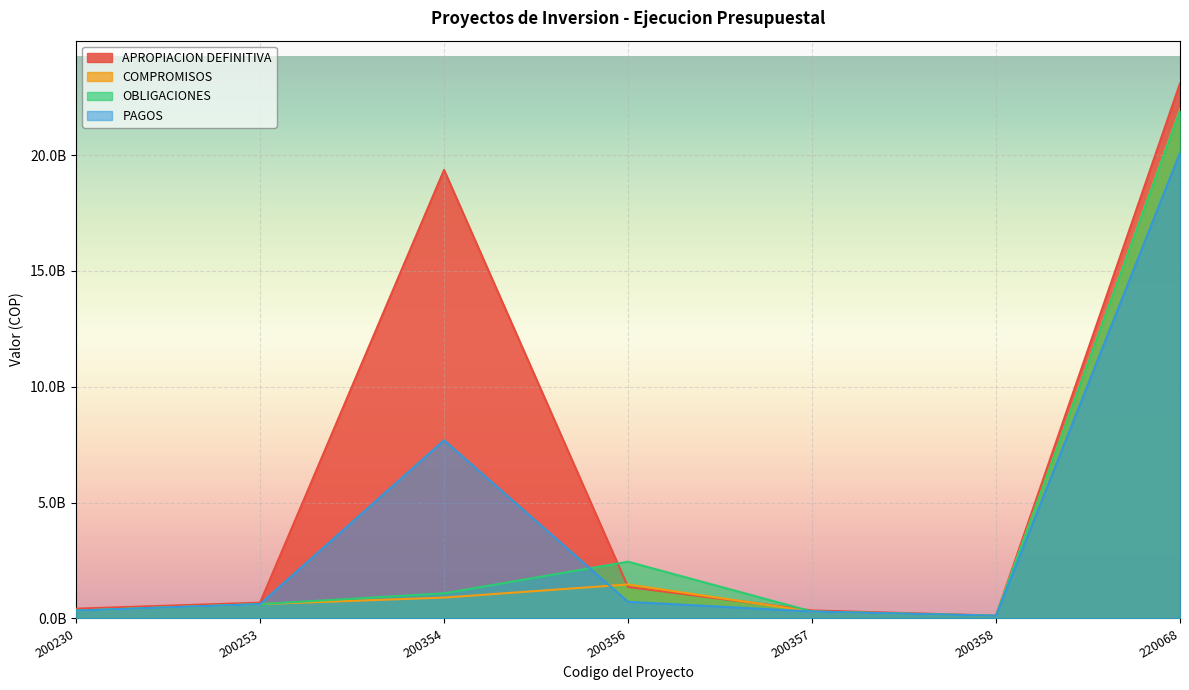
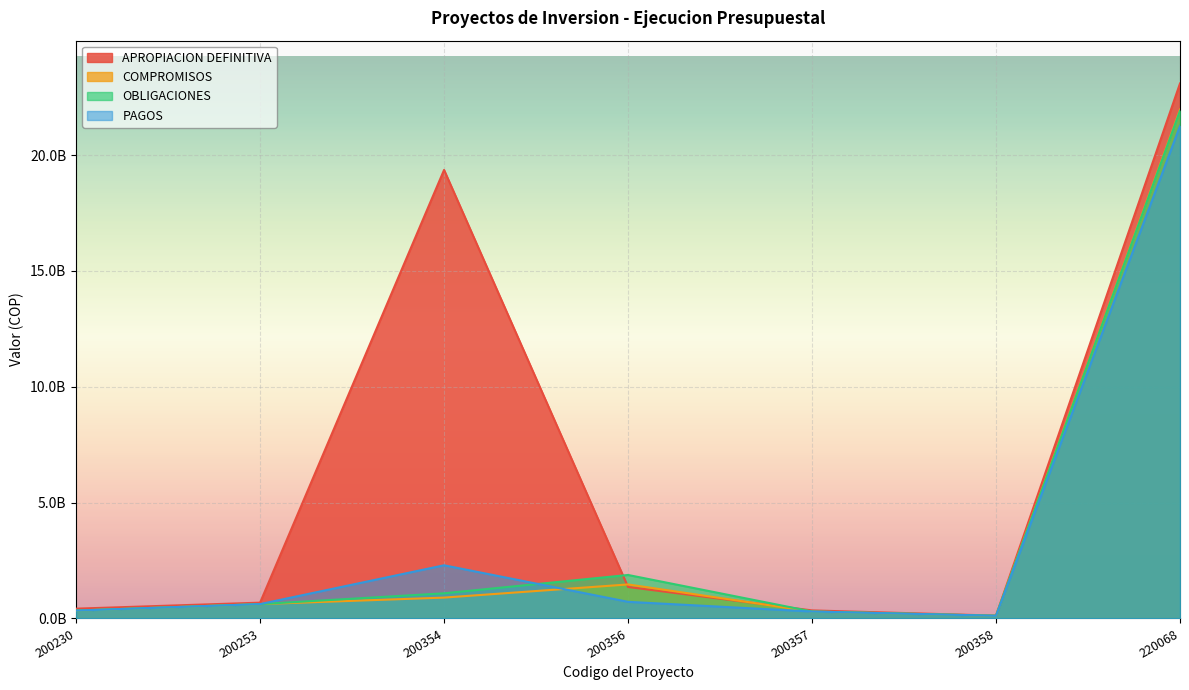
PAGOS, 200354: 7700000000 -> 2300000000
OBLIGACIONES, 200356: 2400000000 -> 1900000000
PAGOS, 220068: 20100000000 -> 21300000000
